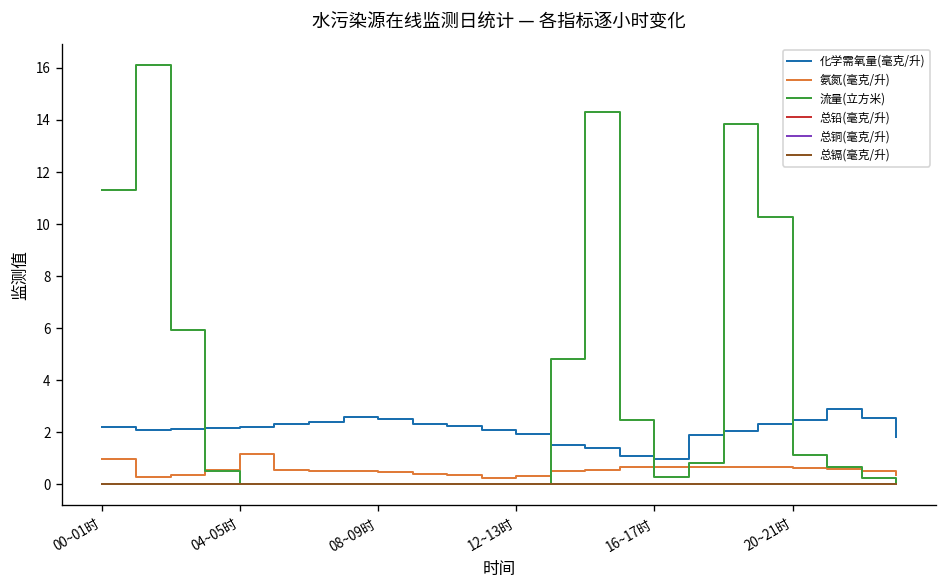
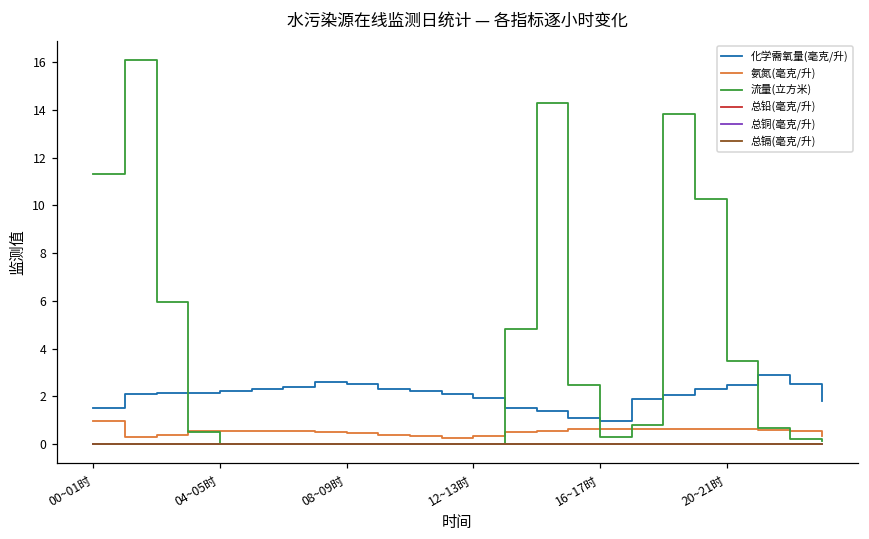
化学需氧量(毫克/升), 00~01时: 2.2 -> 1.5
氨氮(毫克/升), 04~05时: 1.2 -> 0.5
流量(立方米), 20~21时: 1.1 -> 3.5
